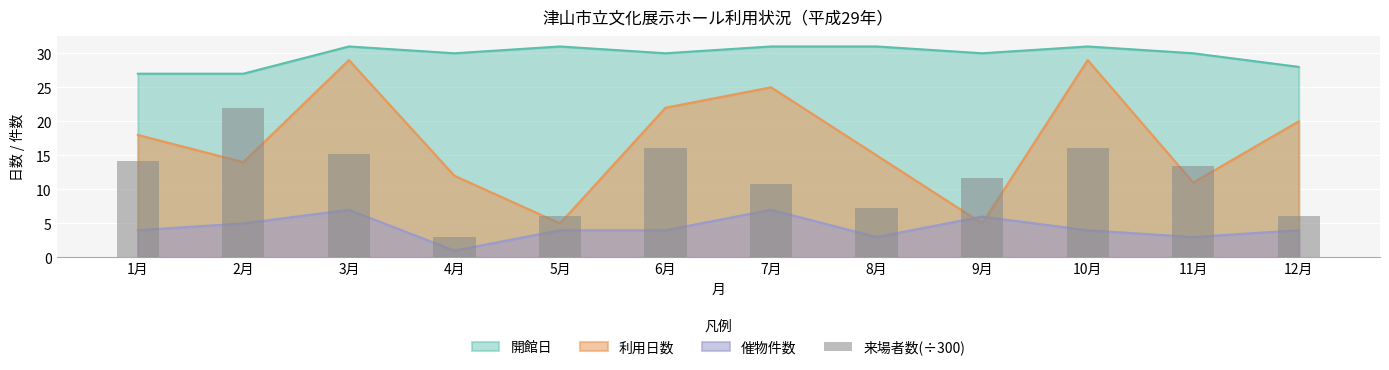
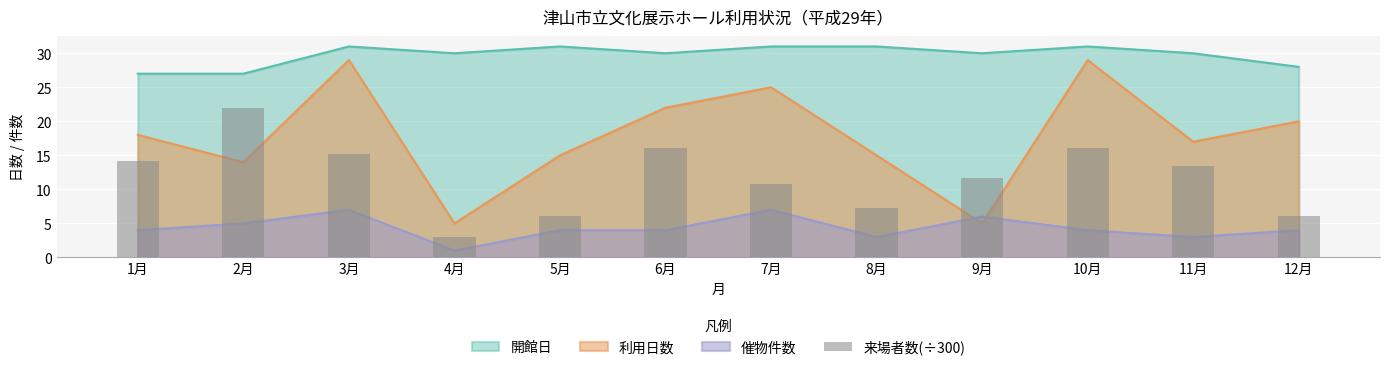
利用日数, 4月: 12 -> 5
利用日数, 5月: 5 -> 15
利用日数, 11月: 11 -> 17
